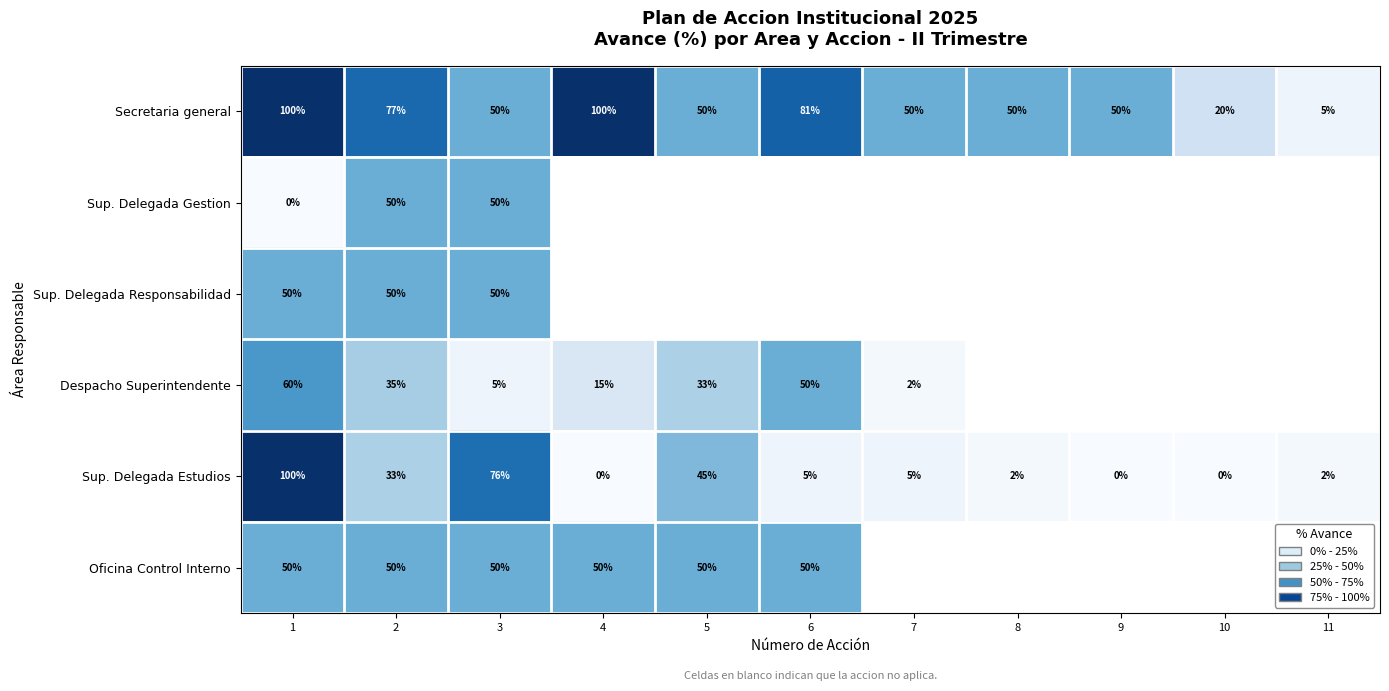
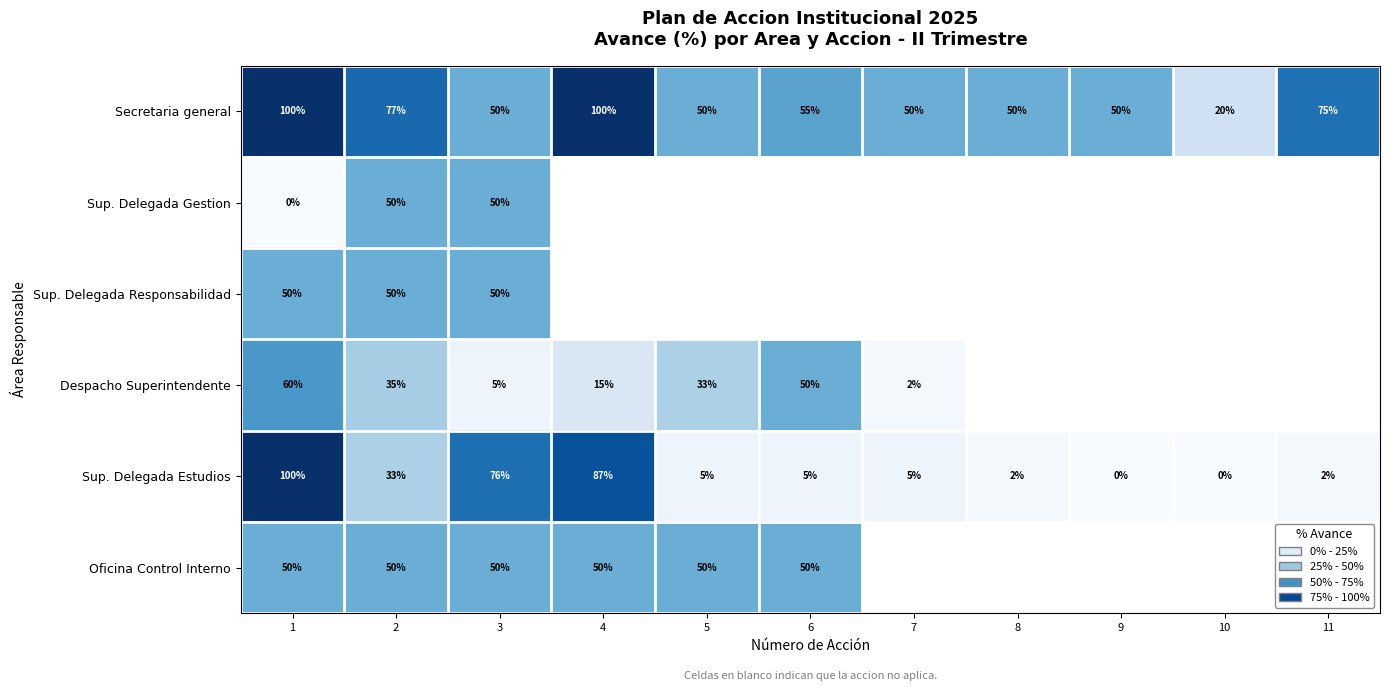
Secretaria general, 6: 81% -> 55%
Secretaria general, 11: 5% -> 75%
Sup. Delegada Estudios, 4: 0% -> 87%
Sup. Delegada Estudios, 5: 45% -> 5%
